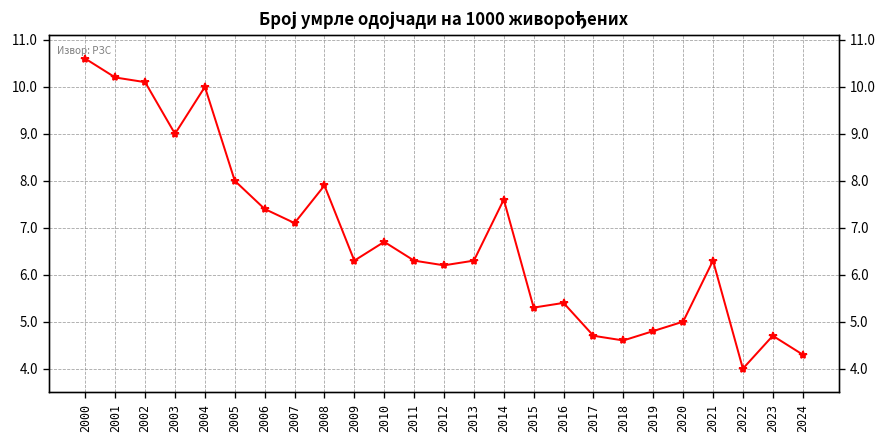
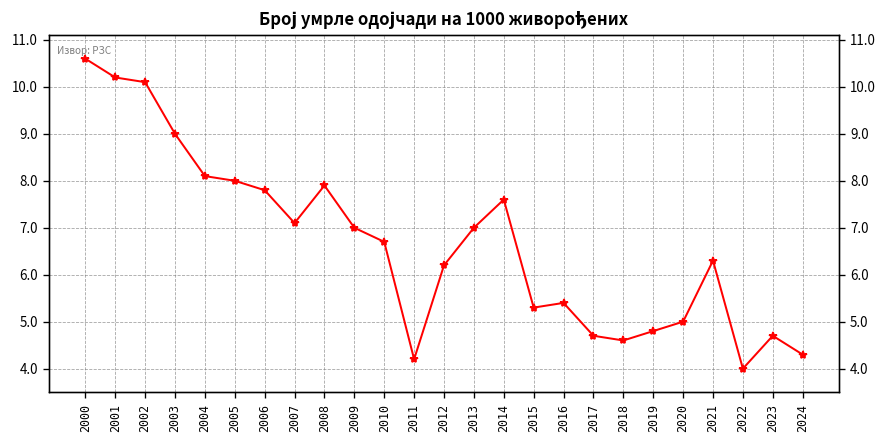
2004: 10.0 -> 8.1
2006: 7.4 -> 7.8
2009: 6.3 -> 7.0
2011: 6.3 -> 4.2
2013: 6.3 -> 7.0
